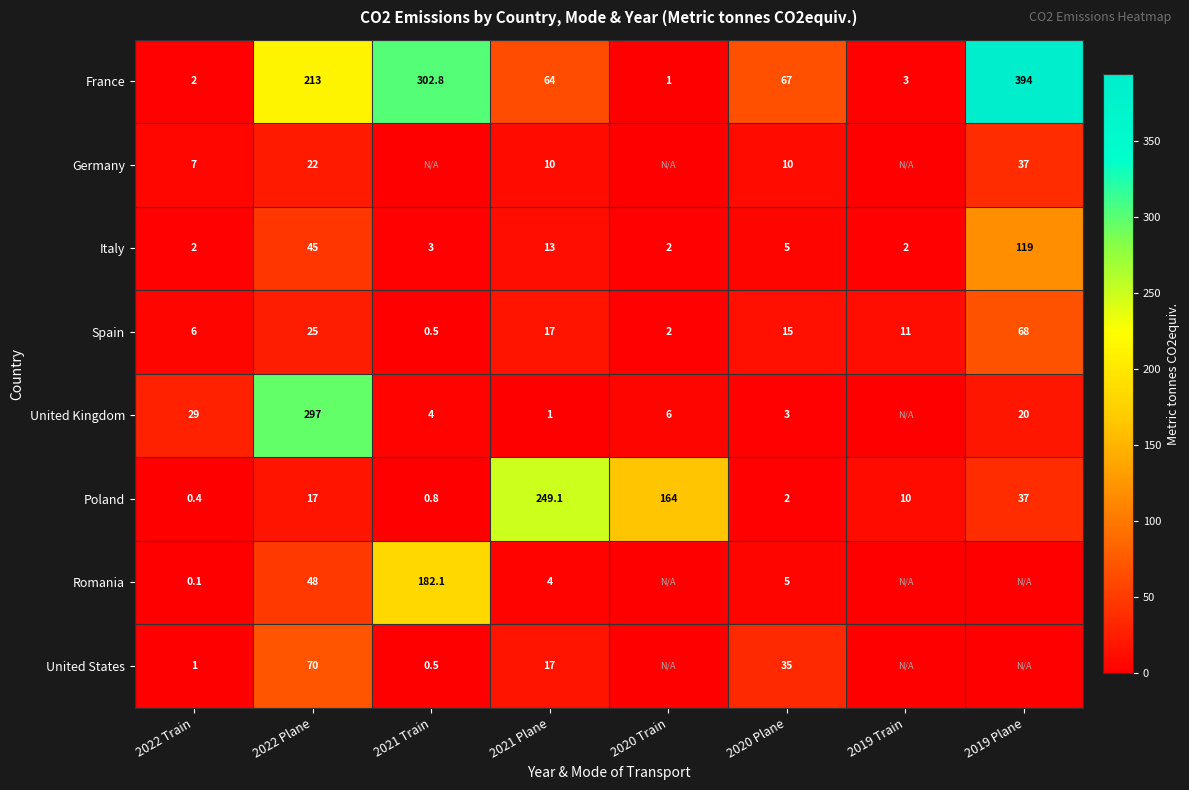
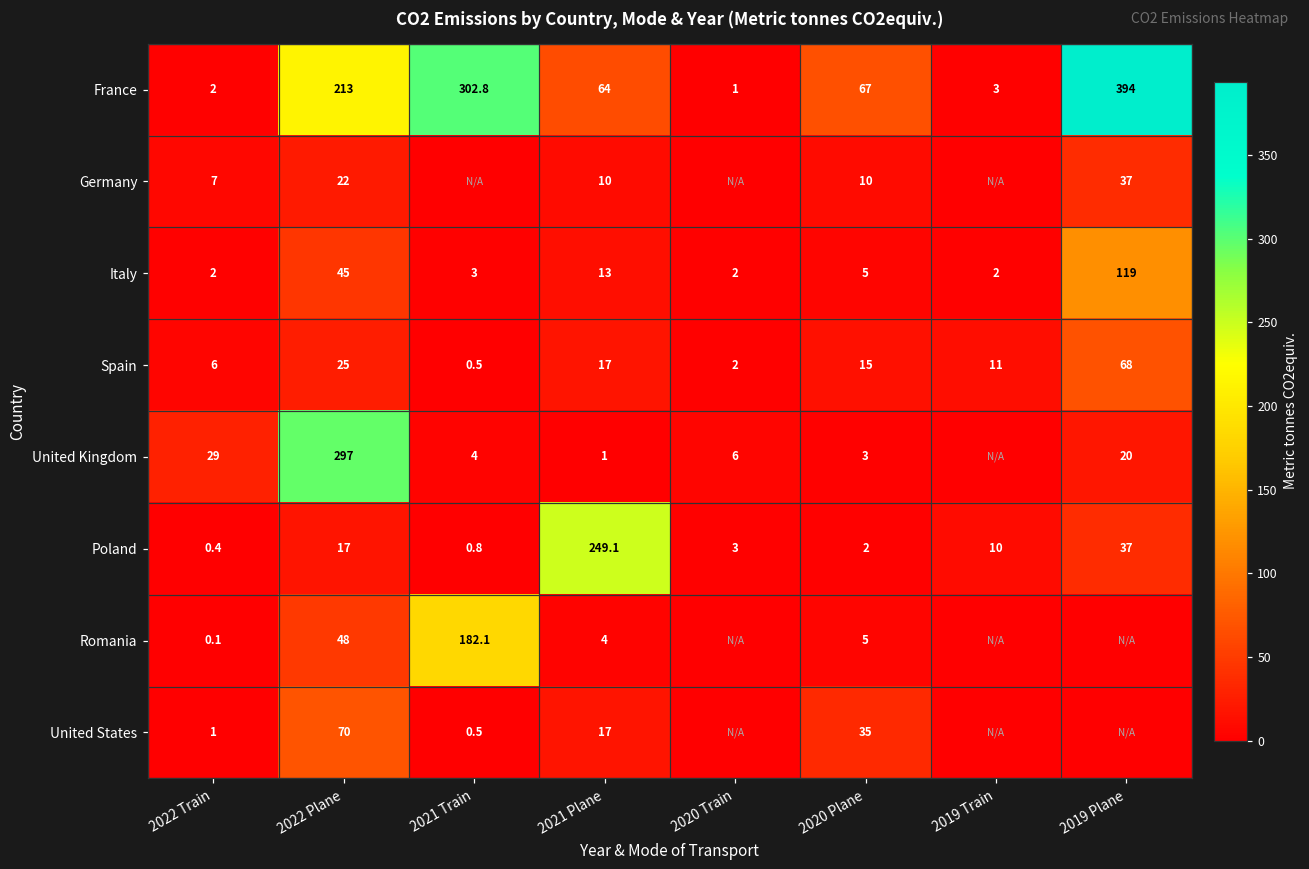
Poland, 2020 Train: 164 -> 3
